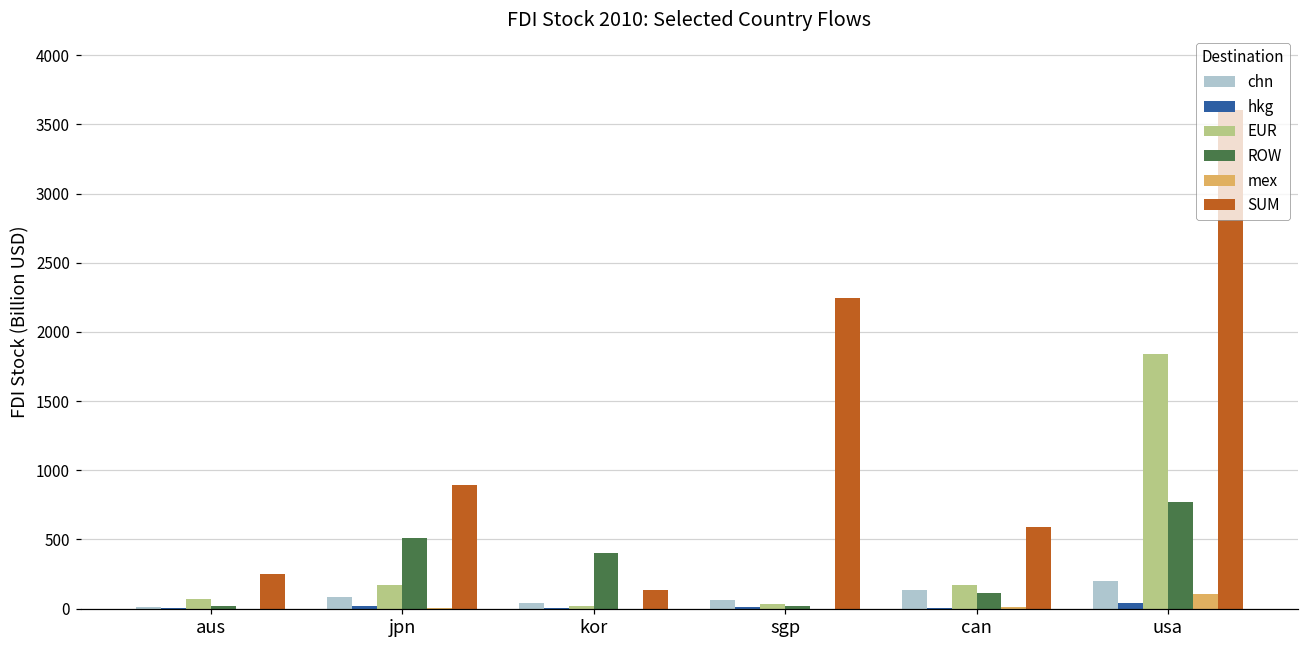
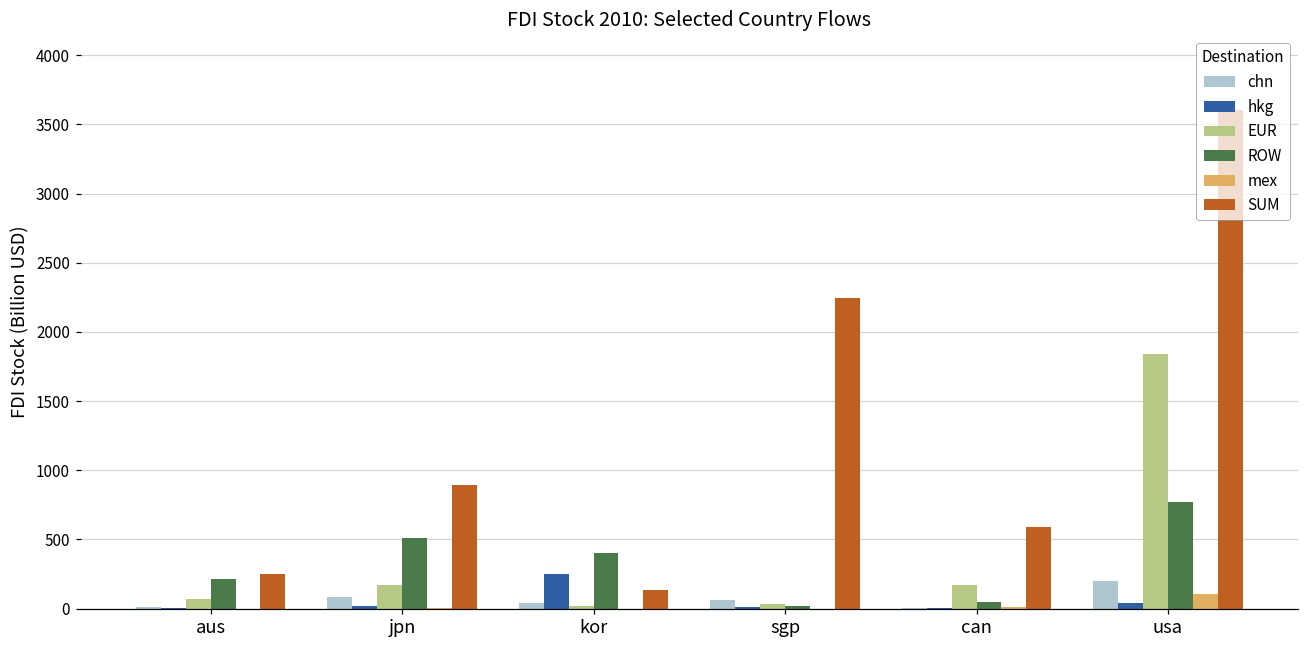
ROW, aus: 20 -> 210
hkg, kor: 10 -> 250
chn, can: 130 -> 10
ROW, can: 120 -> 50
